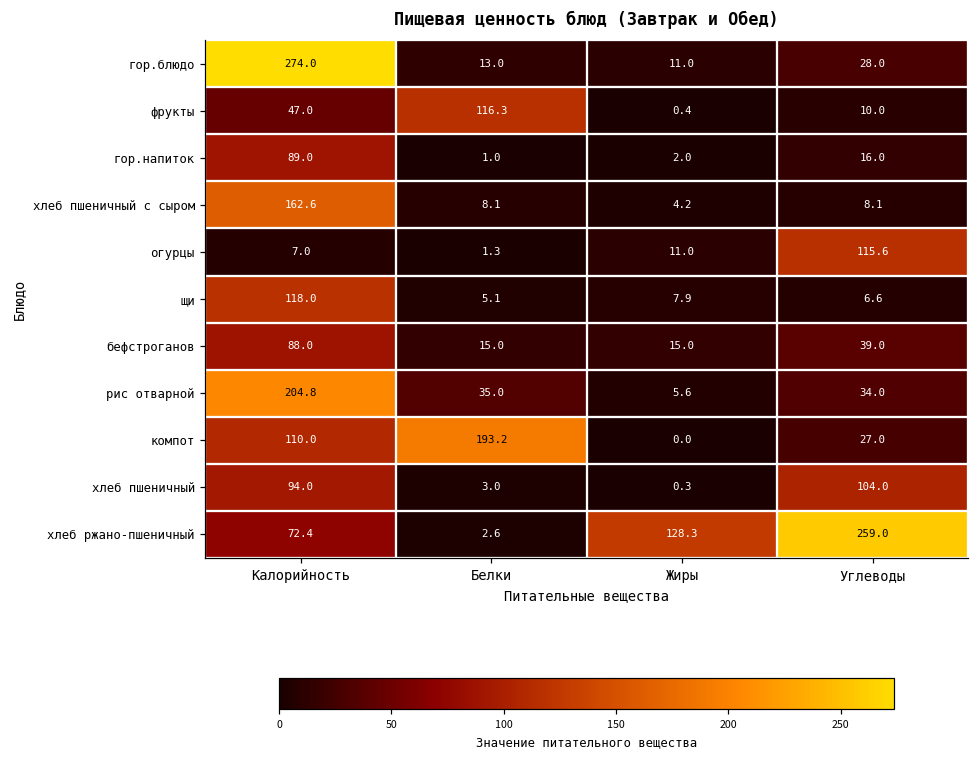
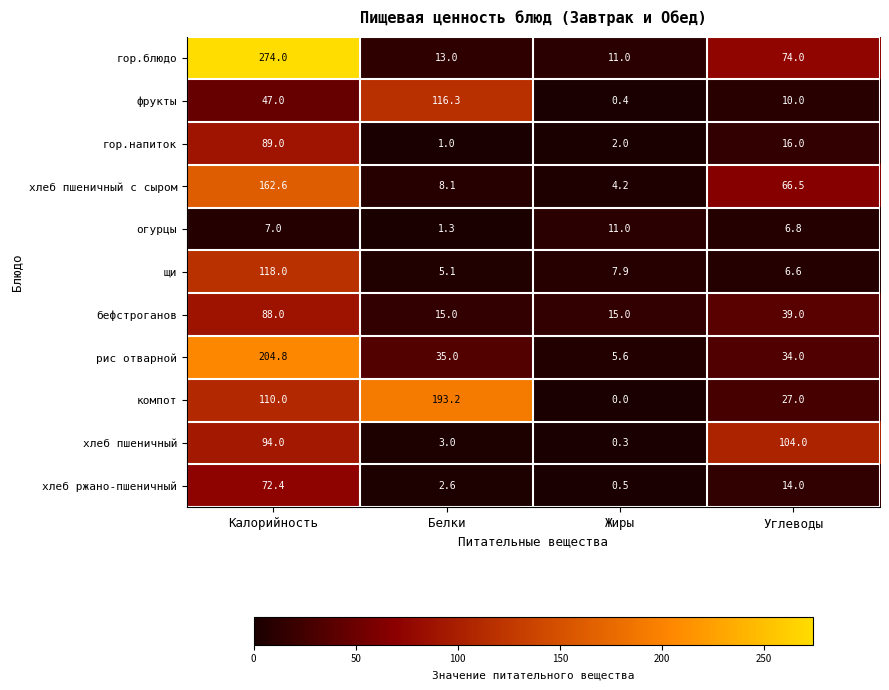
гор.блюдо, Углеводы: 28.0 -> 74.0
хлеб пшеничный с сыром, Углеводы: 8.1 -> 66.5
огурцы, Углеводы: 115.6 -> 6.8
хлеб ржано-пшеничный, Жиры: 128.3 -> 0.5
хлеб ржано-пшеничный, Углеводы: 259.0 -> 14.0
